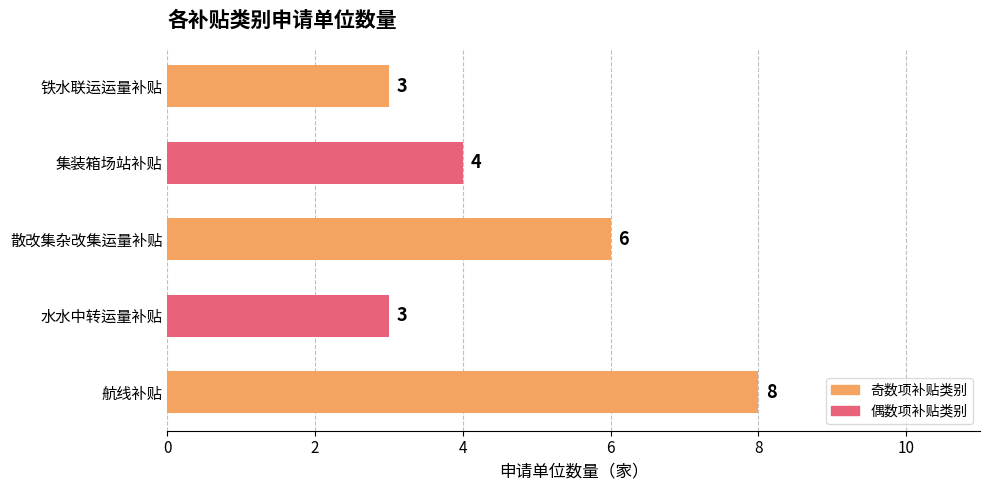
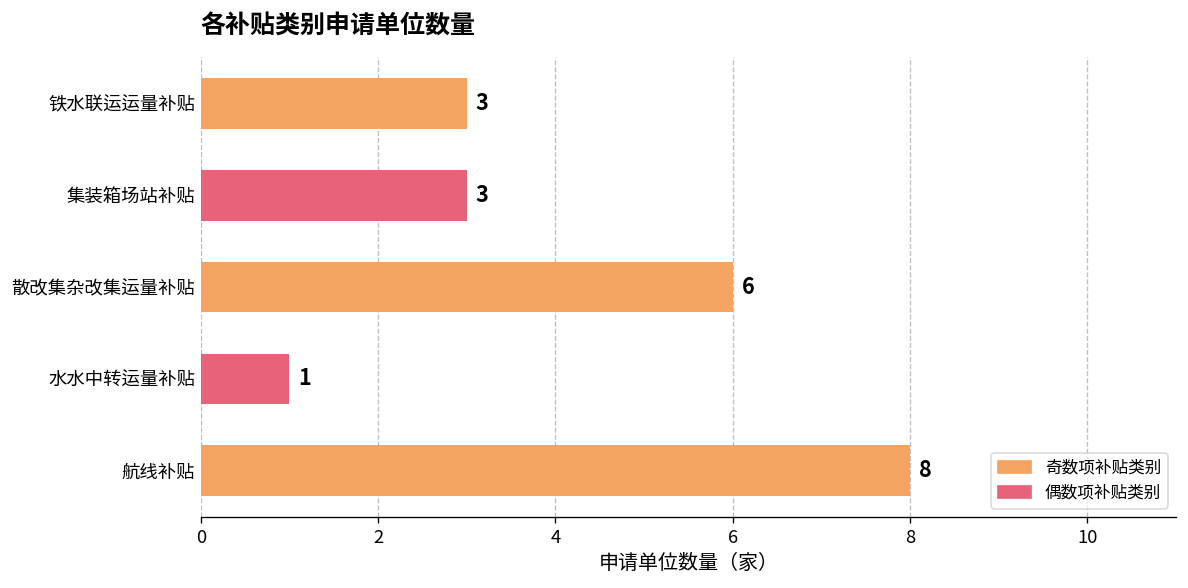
集装箱场站补贴: 4 -> 3
水水中转运量补贴: 3 -> 1
